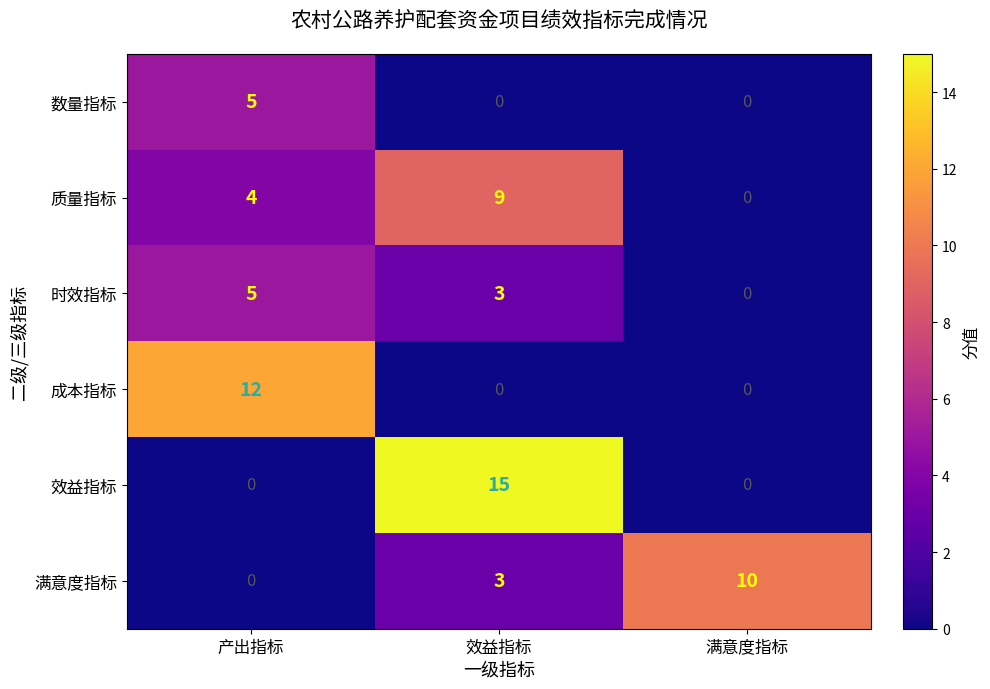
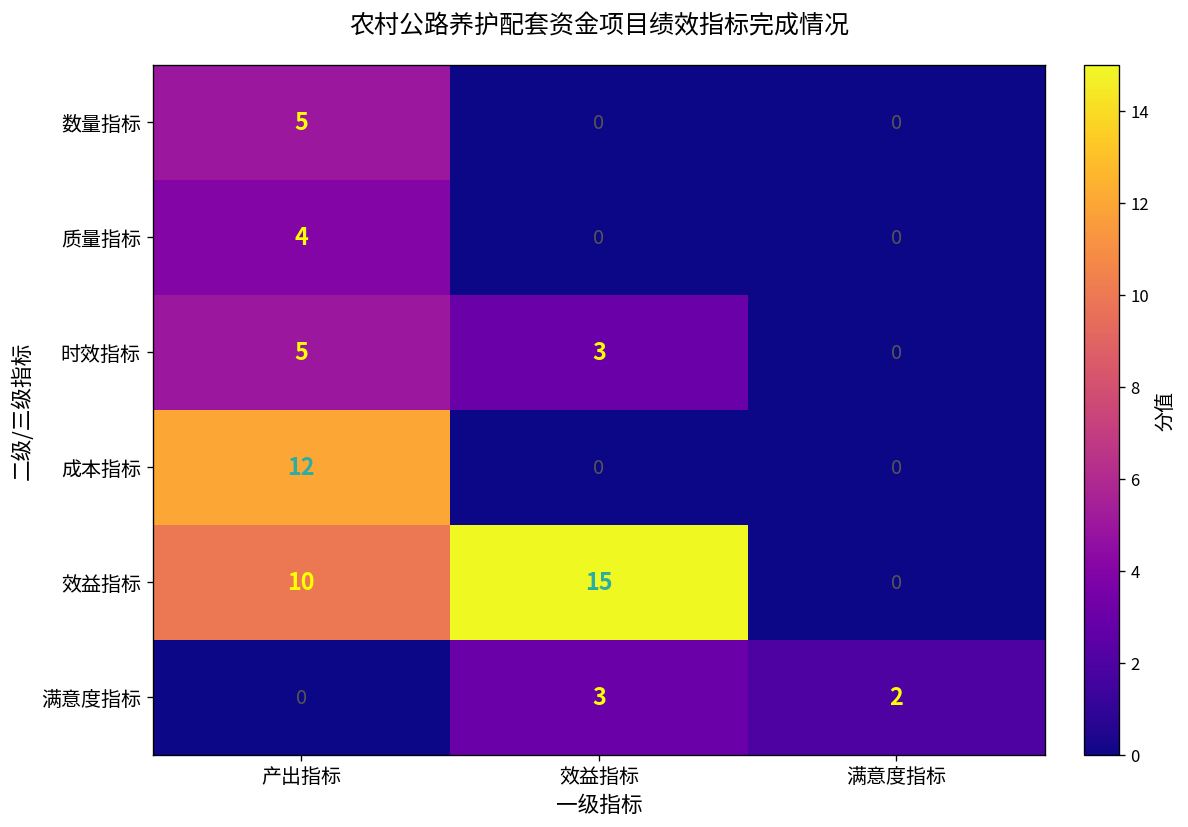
质量指标, 效益指标: 9 -> 0
效益指标, 产出指标: 0 -> 10
满意度指标, 满意度指标: 10 -> 2
